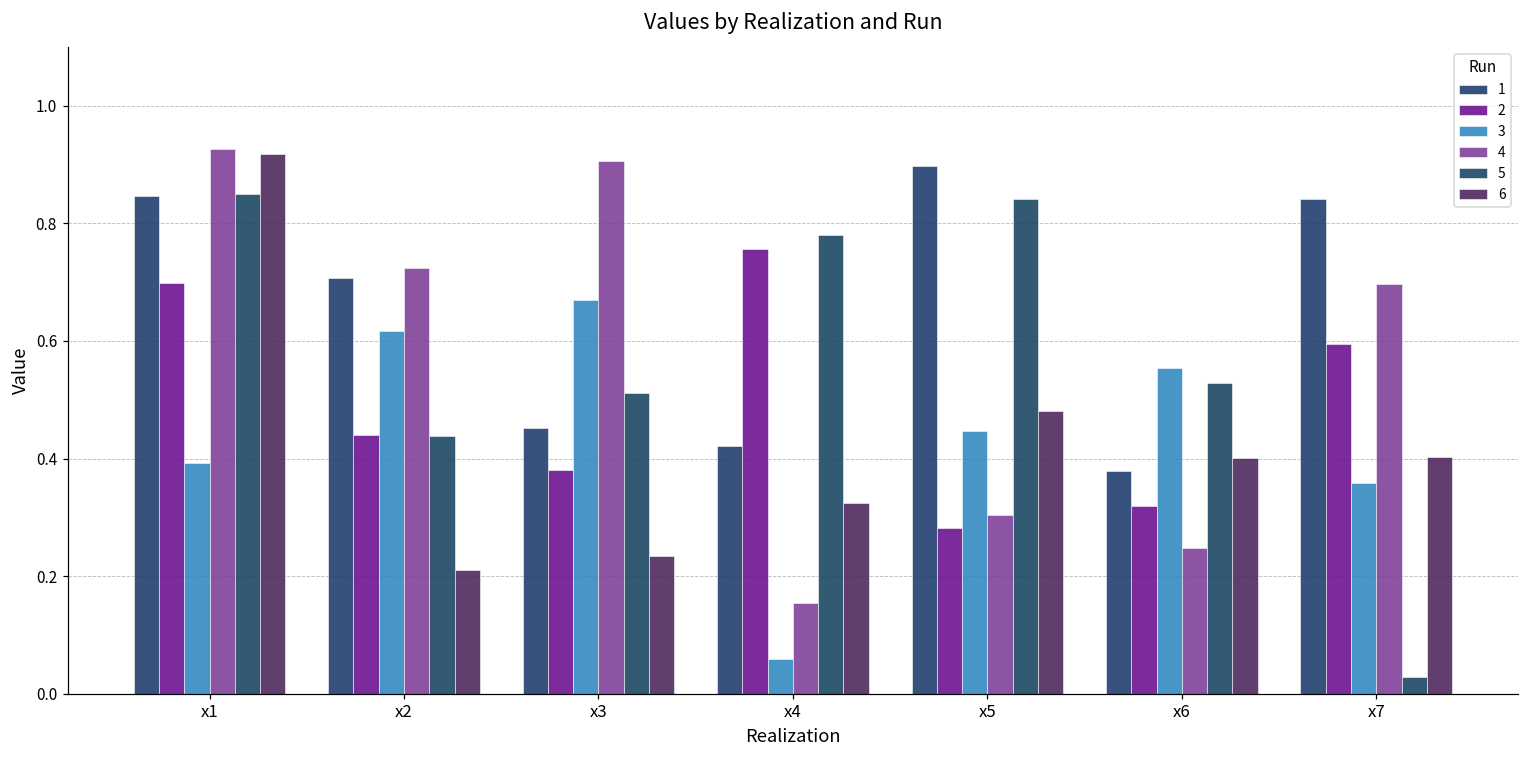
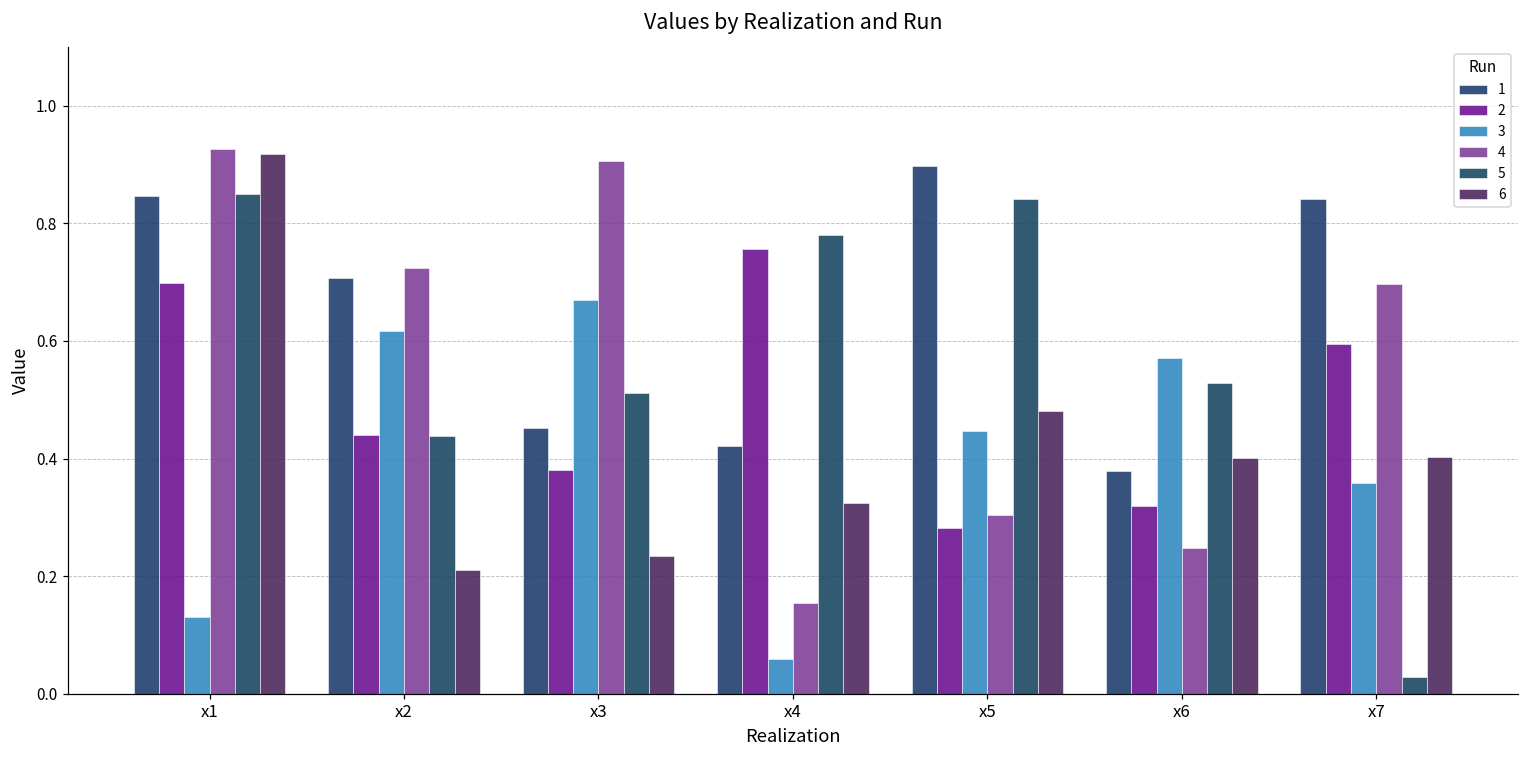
3, x1: 0.39 -> 0.13
3, x6: 0.55 -> 0.57
